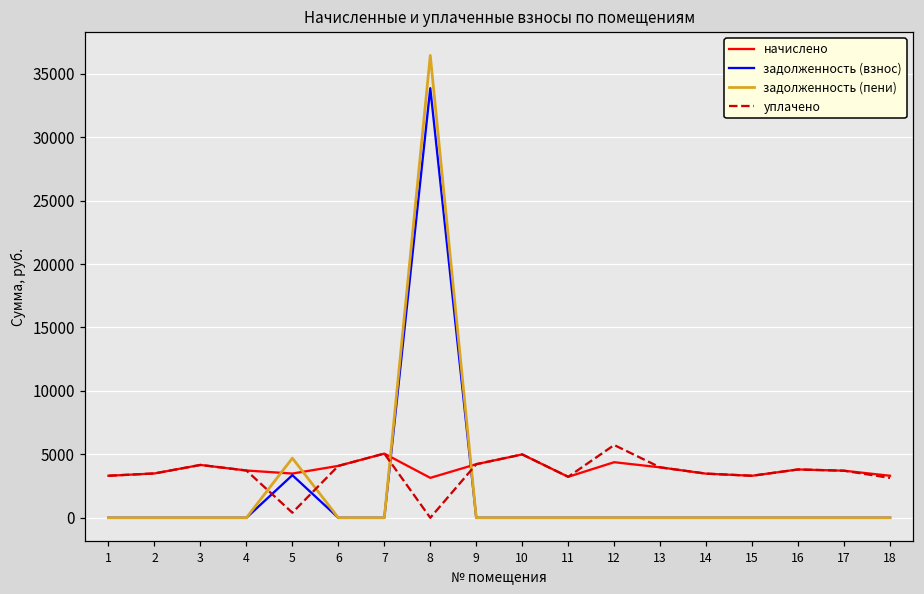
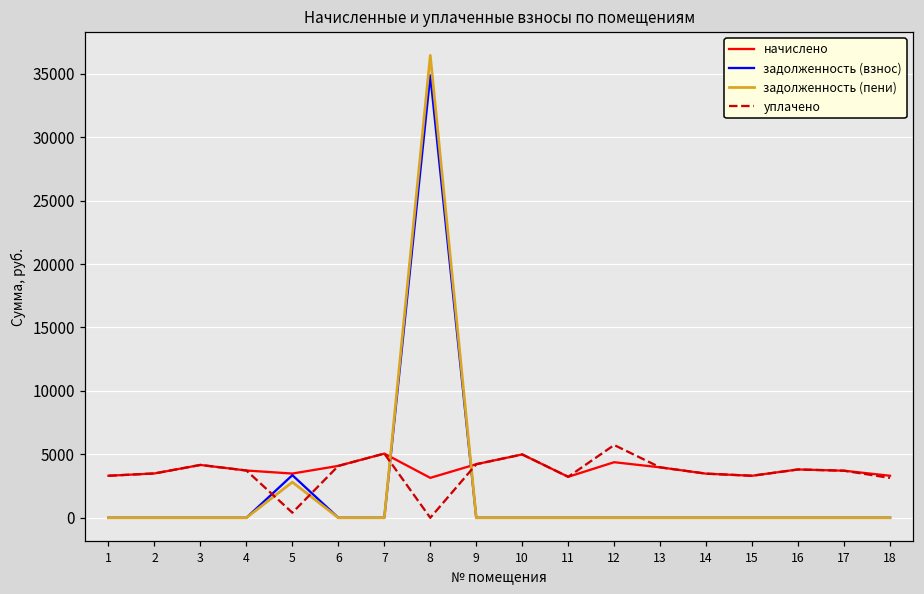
задолженность (пени), 5: 4700 -> 2800
задолженность (взнос), 8: 33900 -> 34900
